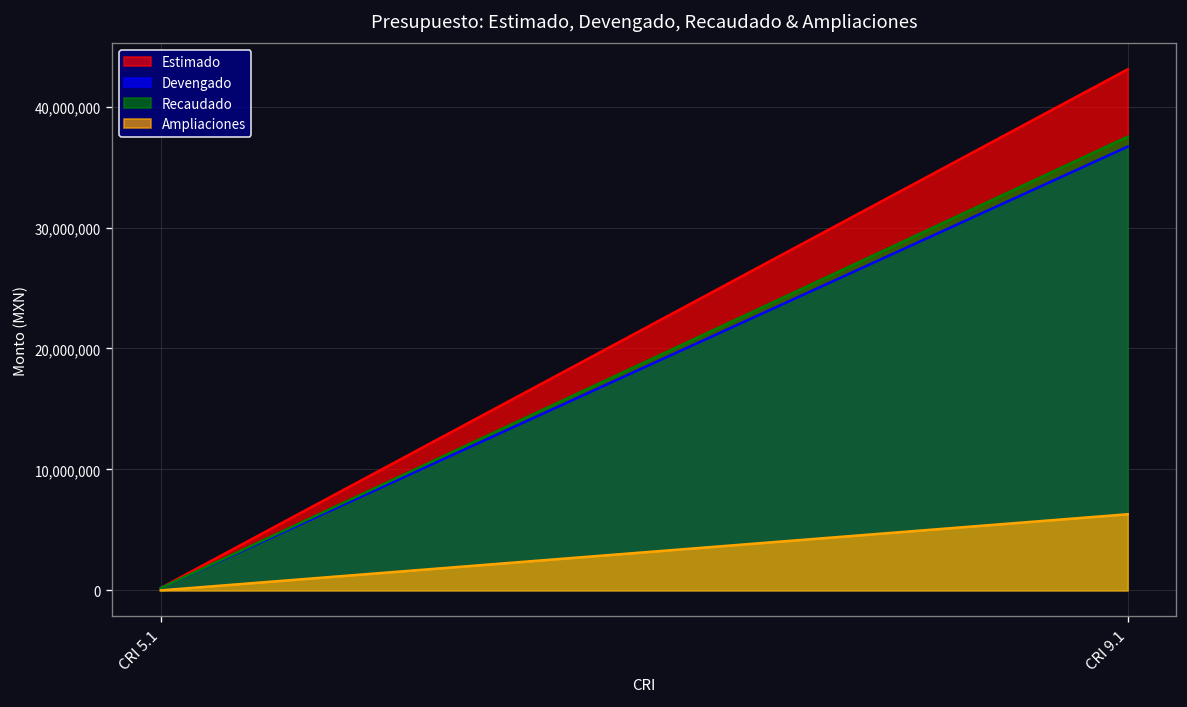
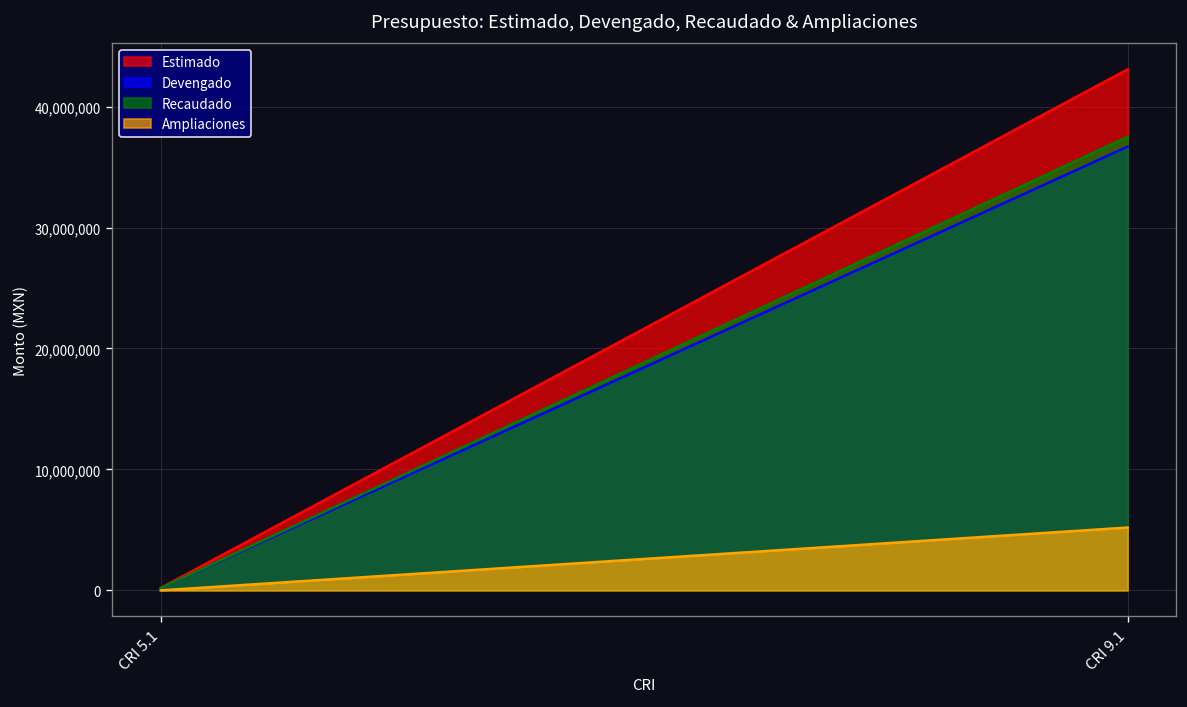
Ampliaciones, CRI 9.1: 6,300,000 -> 5,200,000
